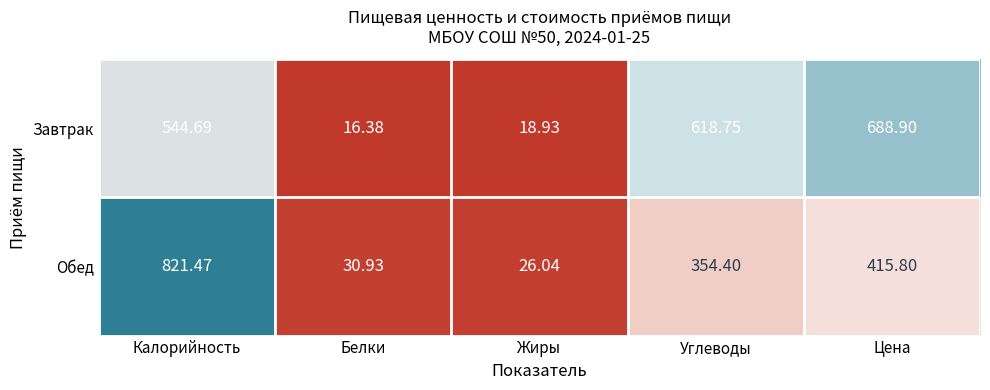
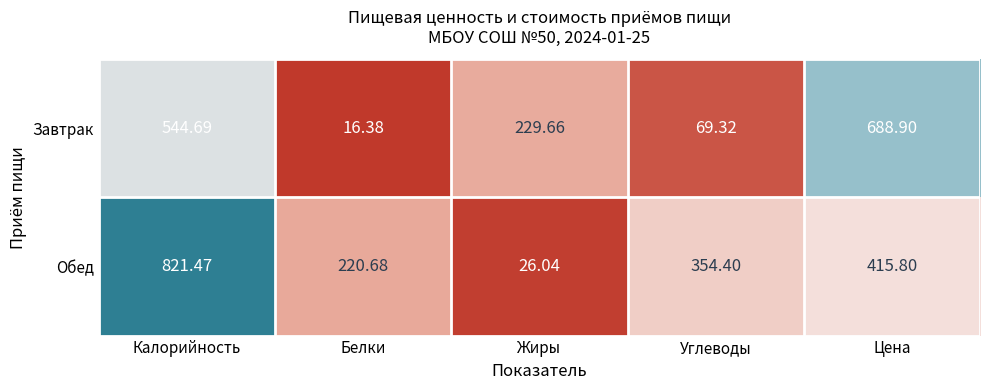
Завтрак, Жиры: 18.93 -> 229.66
Завтрак, Углеводы: 618.75 -> 69.32
Обед, Белки: 30.93 -> 220.68
